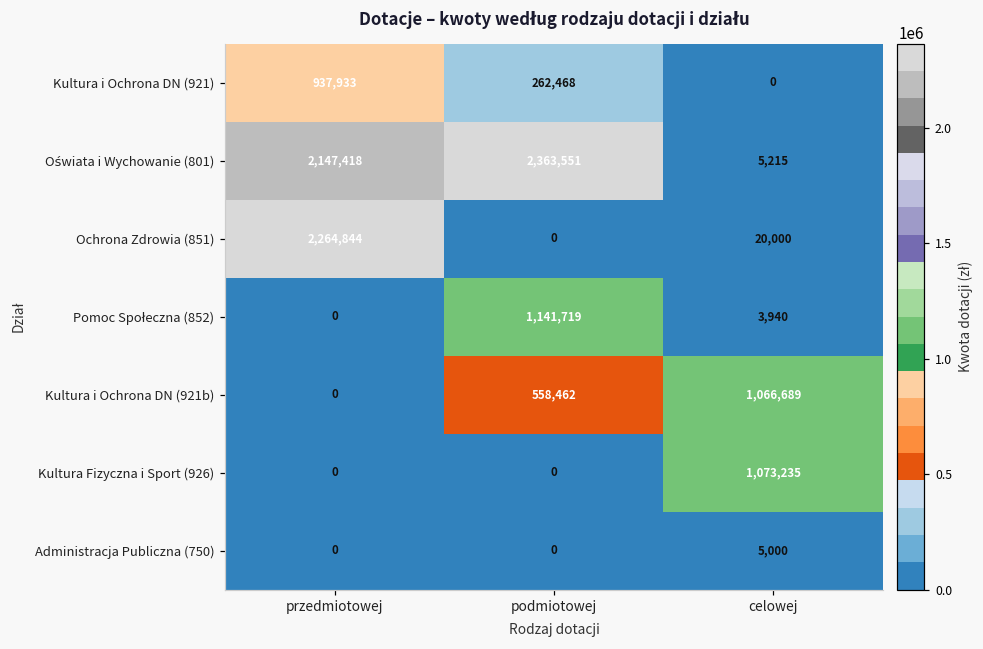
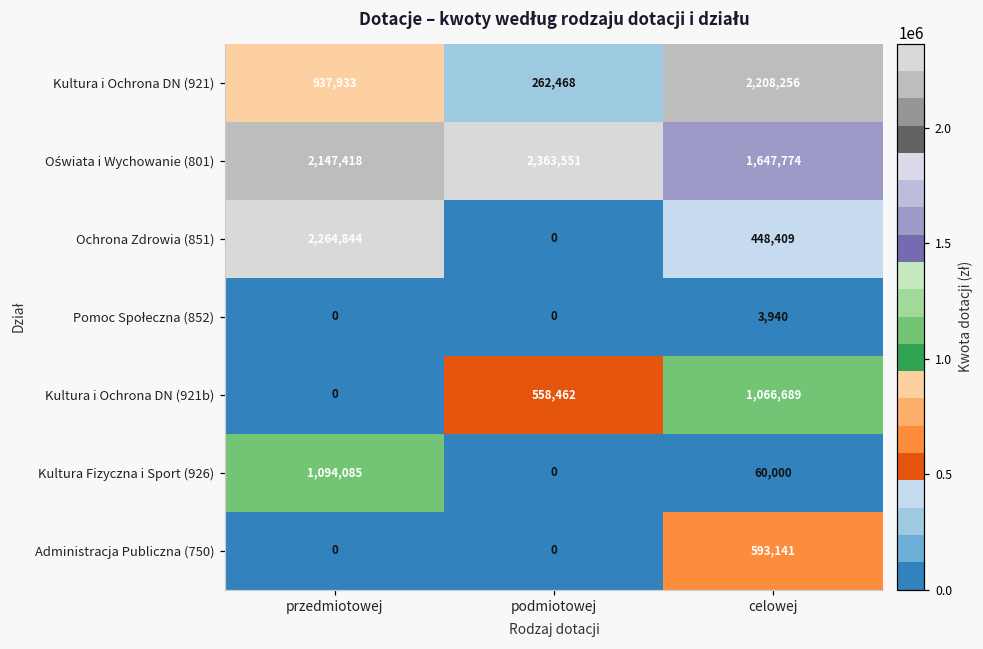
Kultura i Ochrona DN (921), celowej: 0 -> 2,208,256
Oświata i Wychowanie (801), celowej: 5,215 -> 1,647,774
Ochrona Zdrowia (851), celowej: 20,000 -> 448,409
Pomoc Społeczna (852), podmiotowej: 1,141,719 -> 0
Kultura Fizyczna i Sport (926), przedmiotowej: 0 -> 1,094,085
Kultura Fizyczna i Sport (926), celowej: 1,073,235 -> 60,000
Administracja Publiczna (750), celowej: 5,000 -> 593,141
